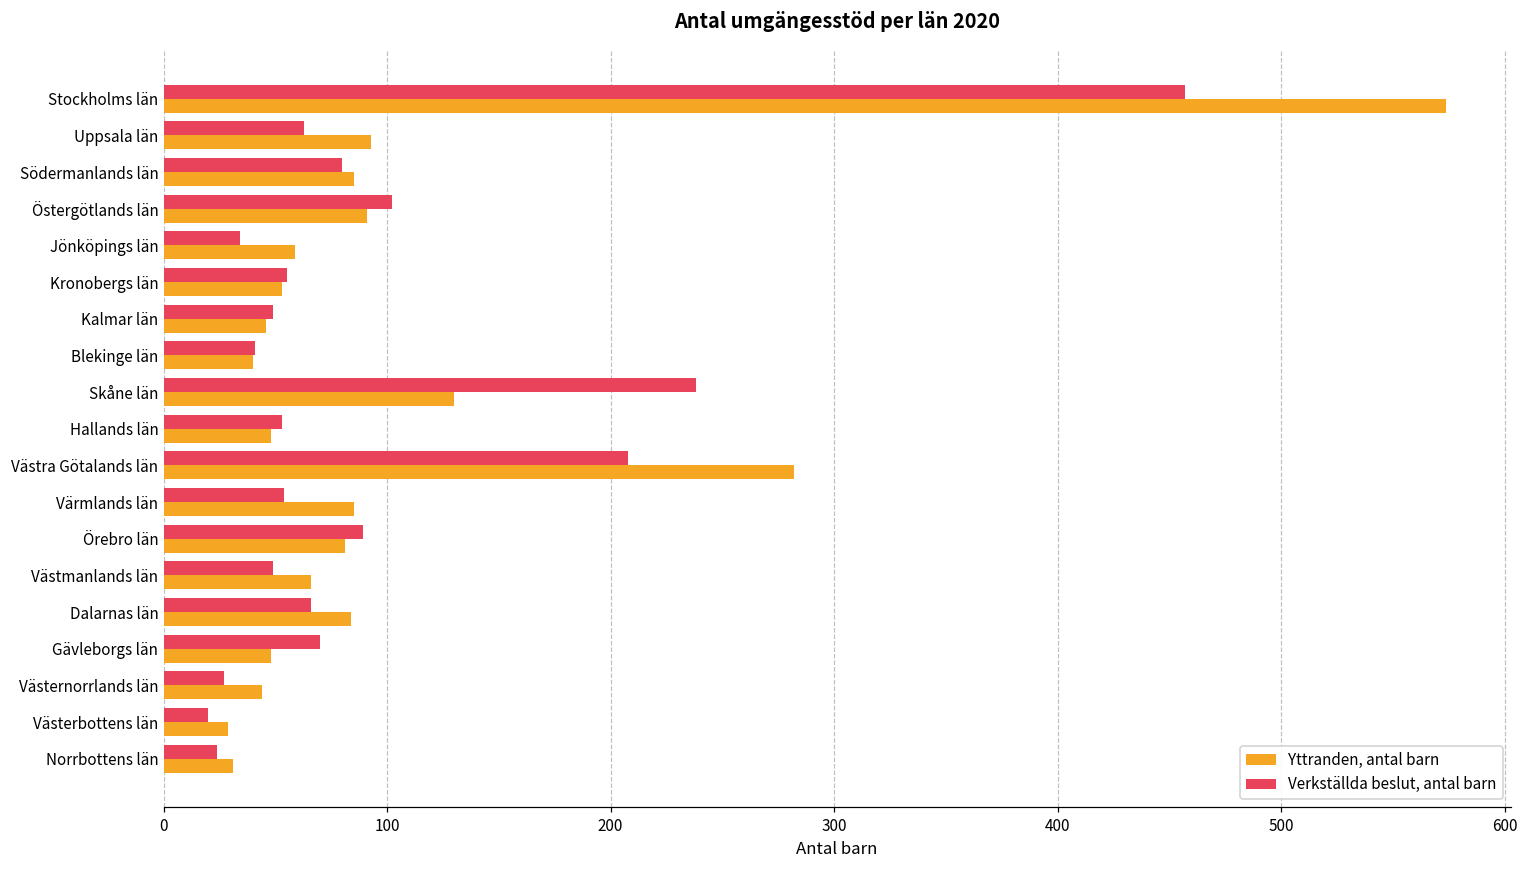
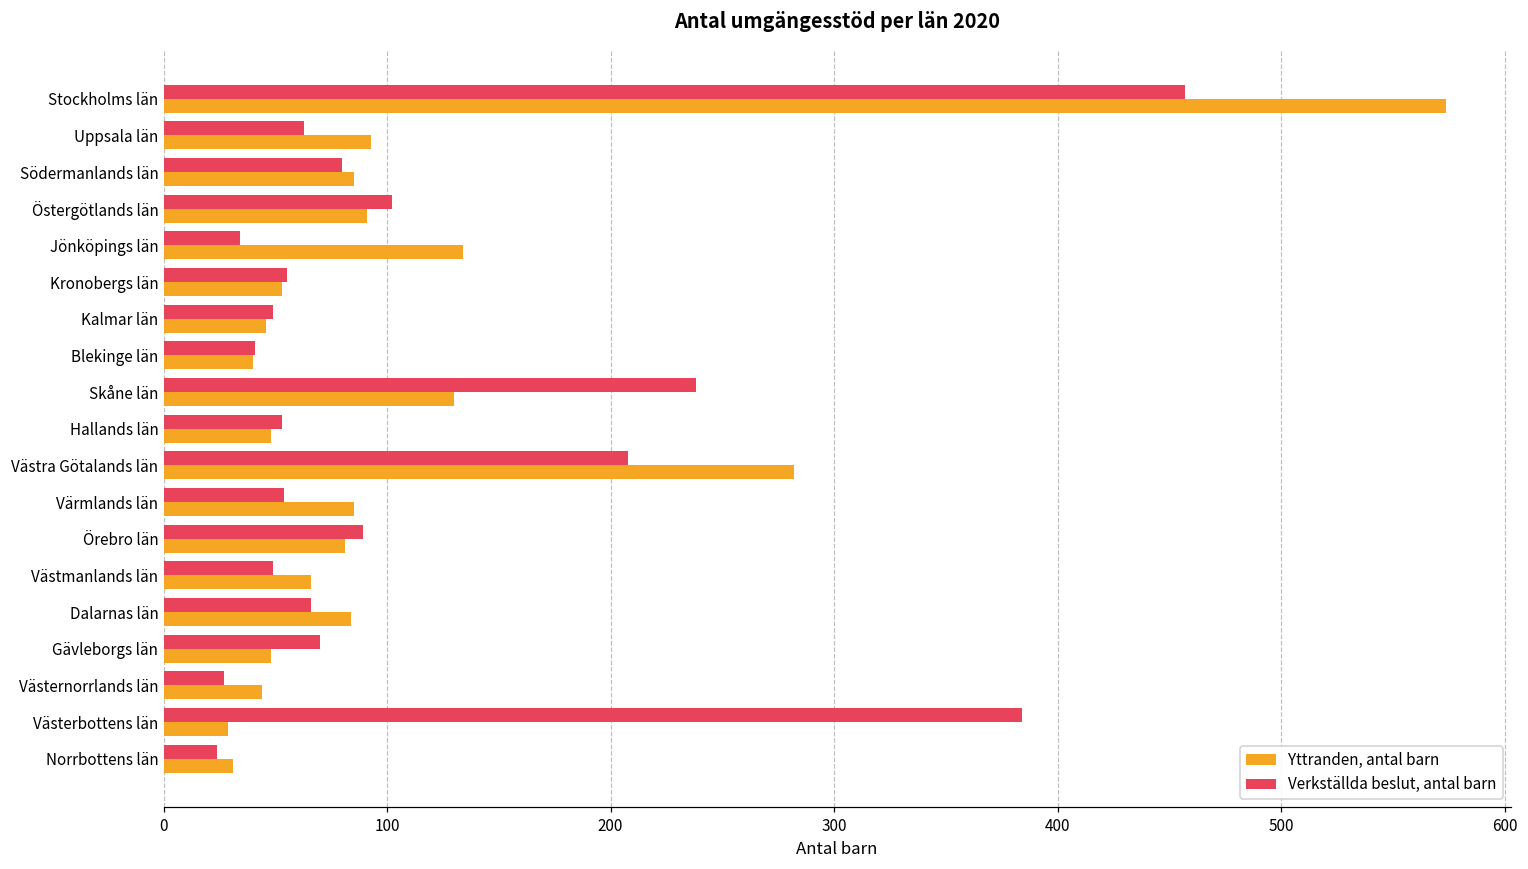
Yttranden, antal barn, Jönköpings län: 59 -> 134
Verkställda beslut, antal barn, Västerbottens län: 20 -> 384
